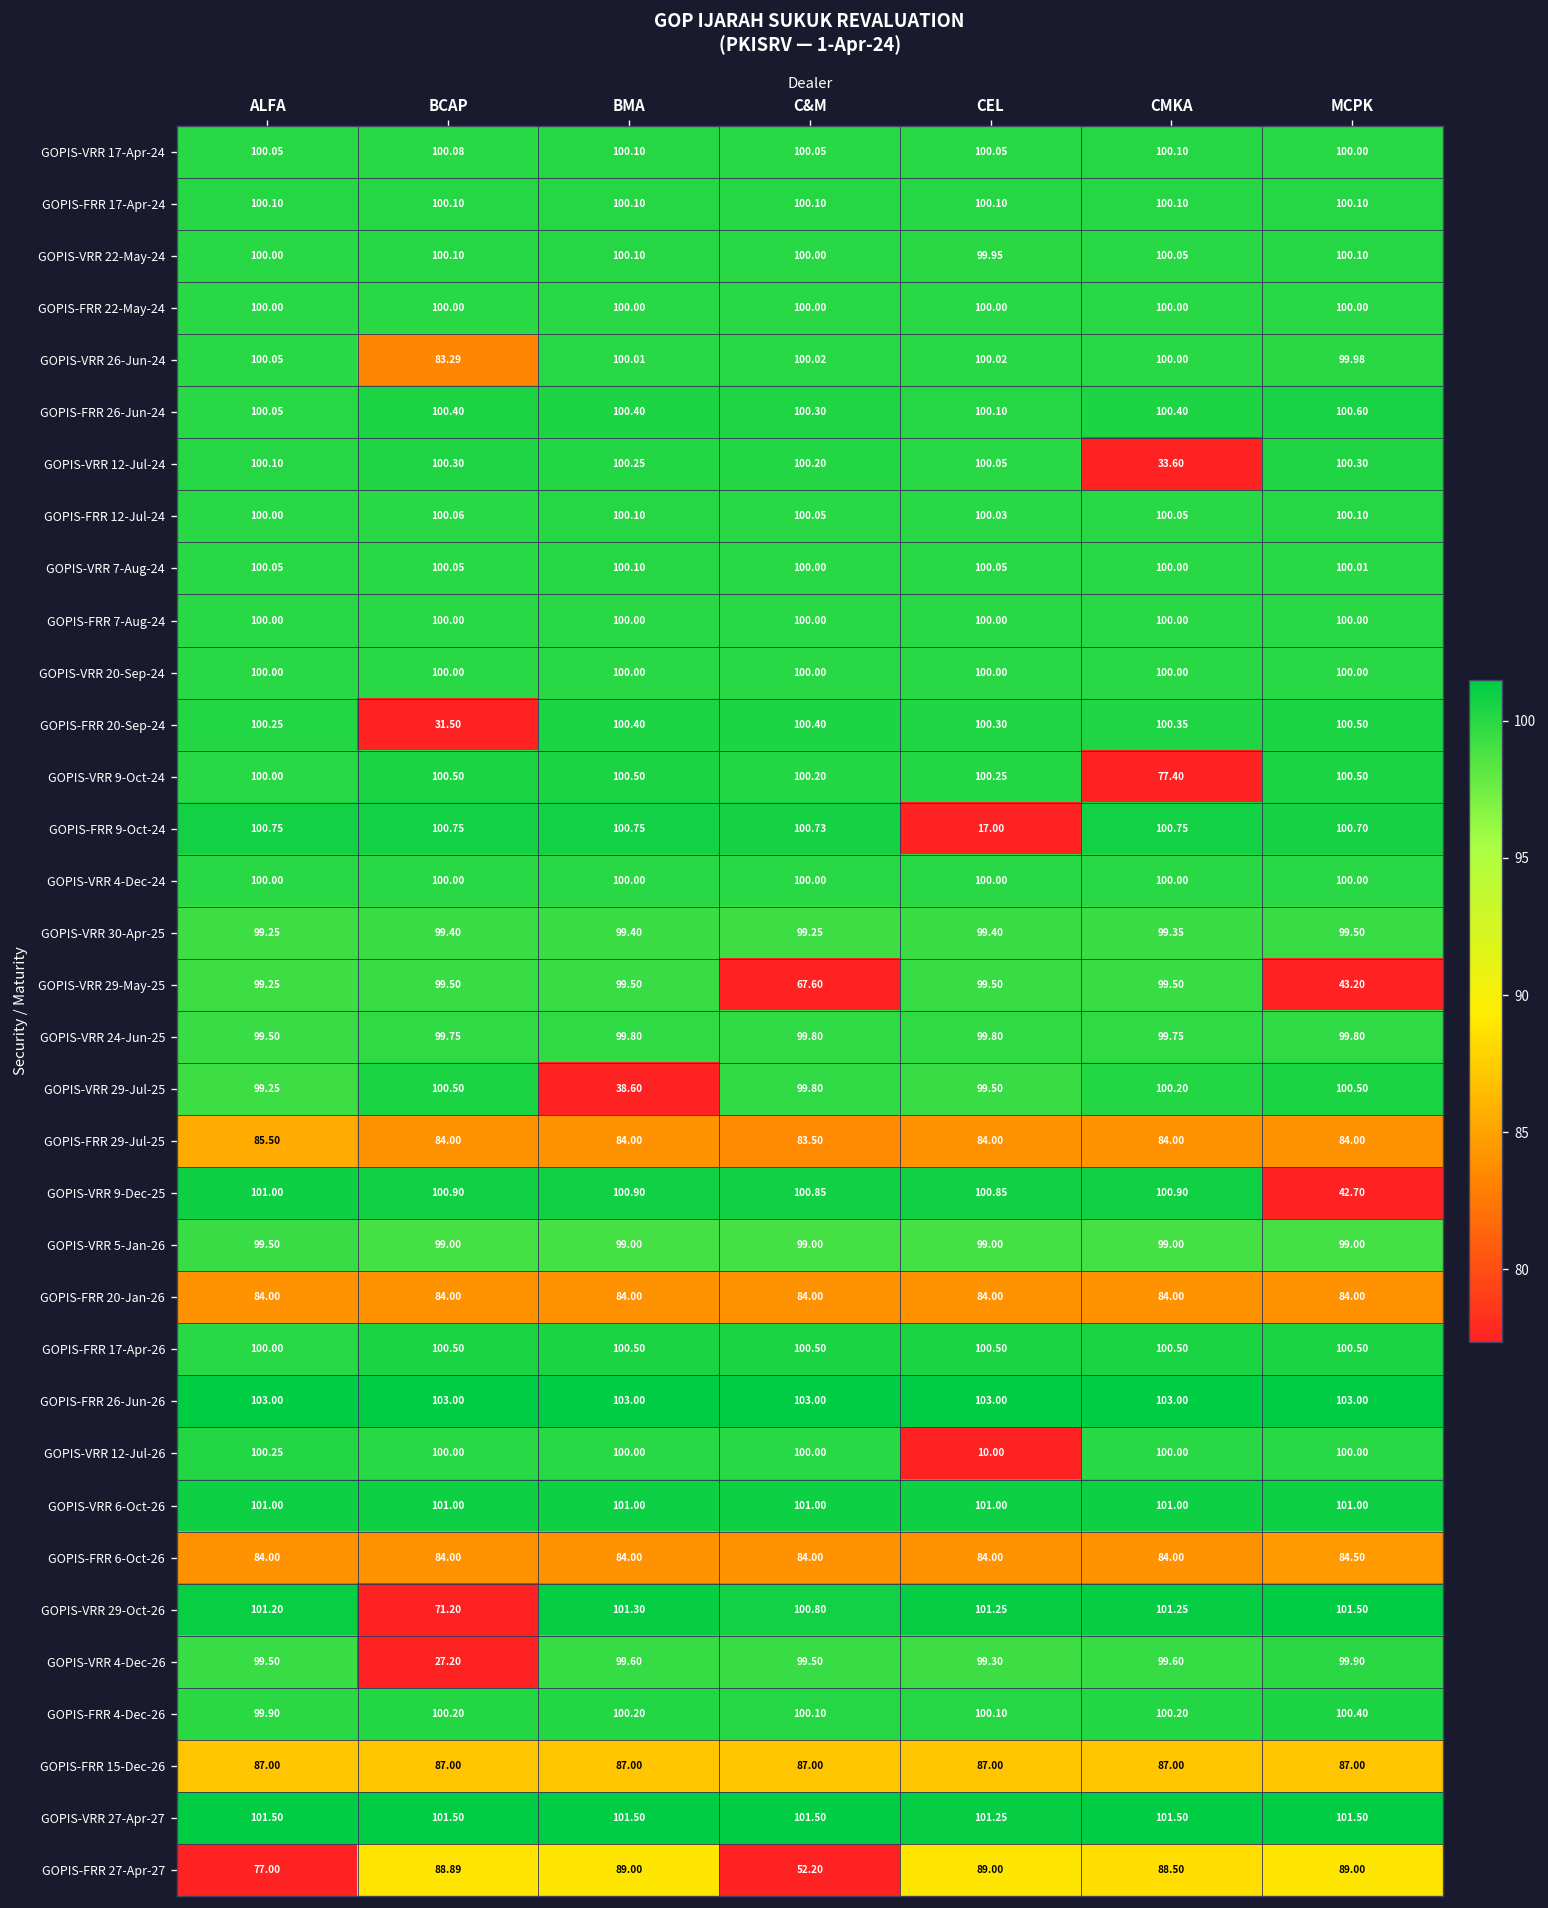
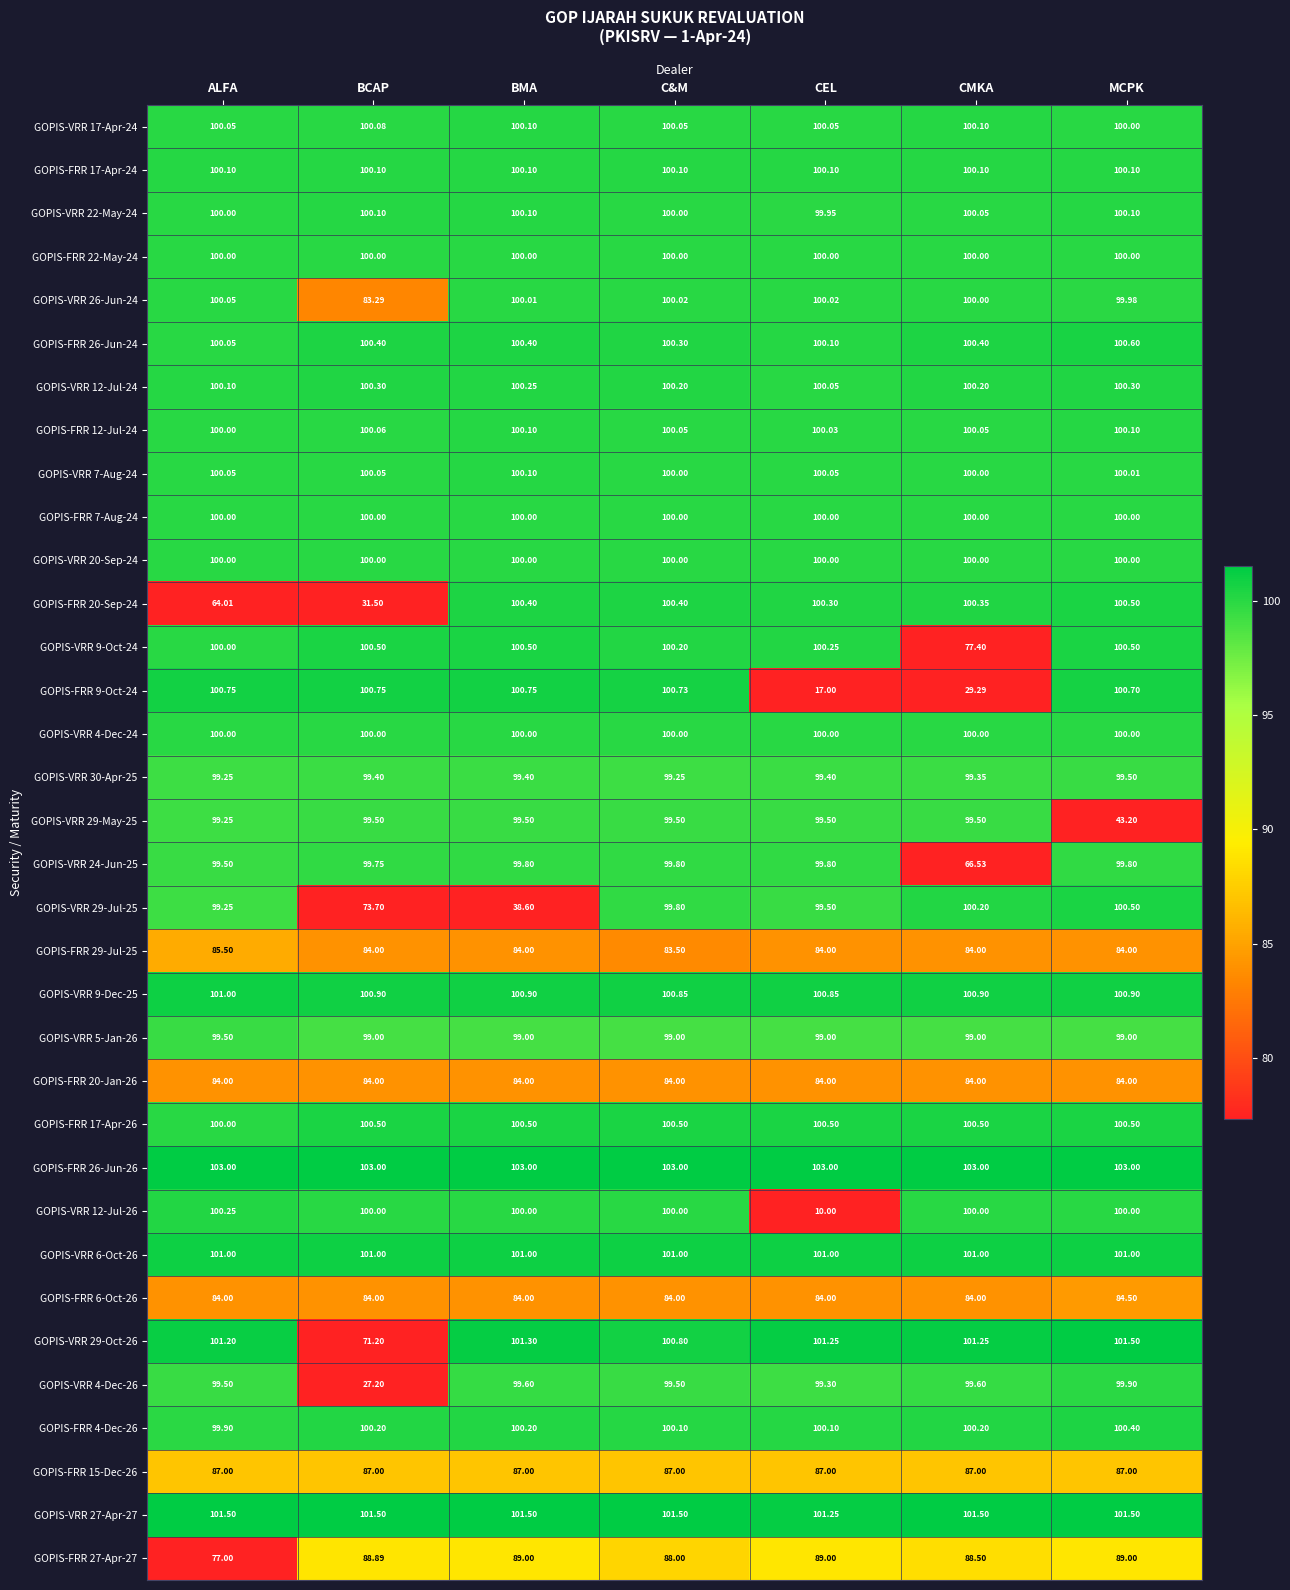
GOPIS-VRR 12-Jul-24, CMKA: 33.60 -> 100.20
GOPIS-FRR 20-Sep-24, ALFA: 100.25 -> 64.01
GOPIS-FRR 9-Oct-24, CMKA: 100.75 -> 29.29
GOPIS-VRR 29-May-25, C&M: 67.60 -> 99.50
GOPIS-VRR 24-Jun-25, CMKA: 99.75 -> 66.53
GOPIS-VRR 29-Jul-25, BCAP: 100.50 -> 73.70
GOPIS-VRR 9-Dec-25, MCPK: 42.70 -> 100.90
GOPIS-FRR 27-Apr-27, C&M: 52.20 -> 88.00
